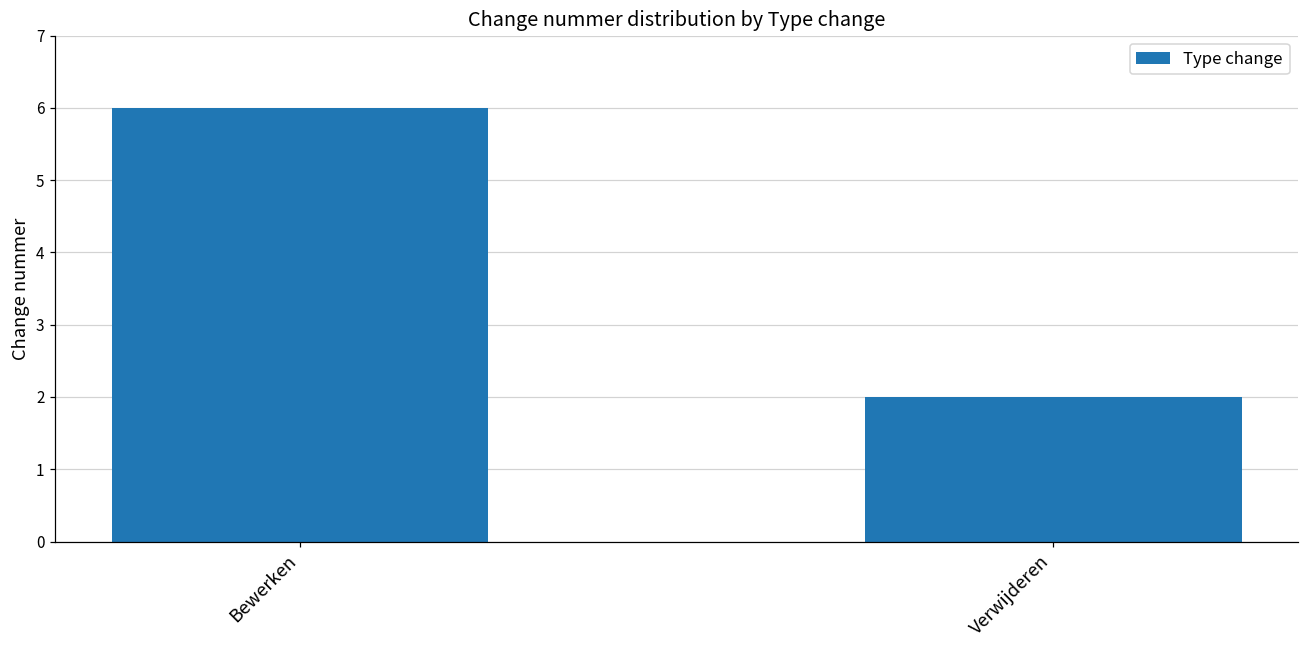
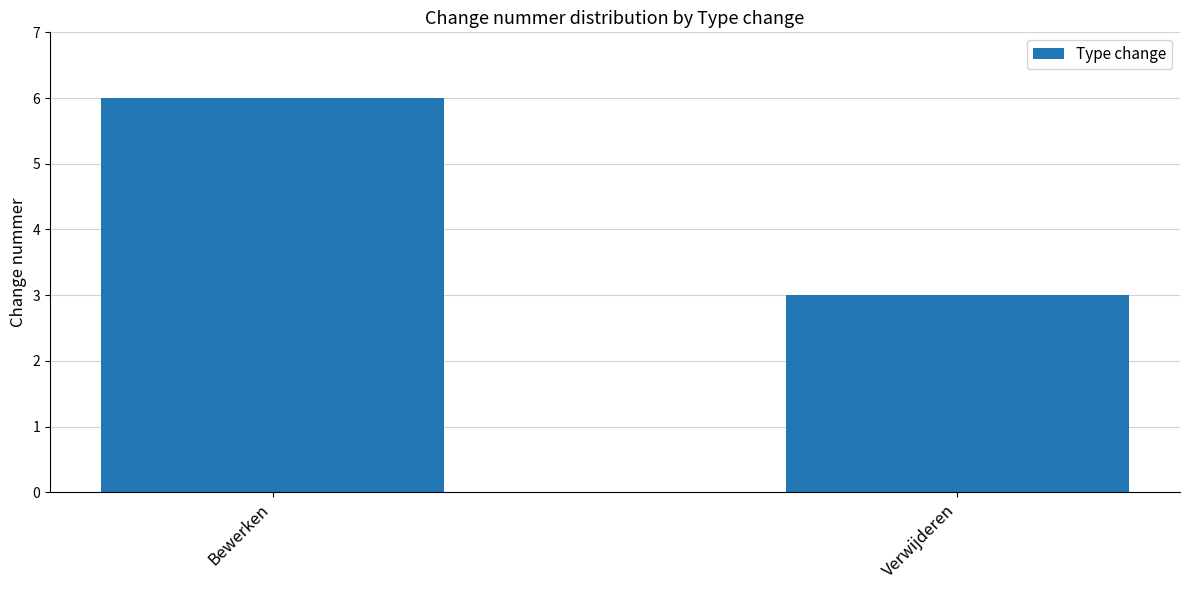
Verwijderen: 2 -> 3
